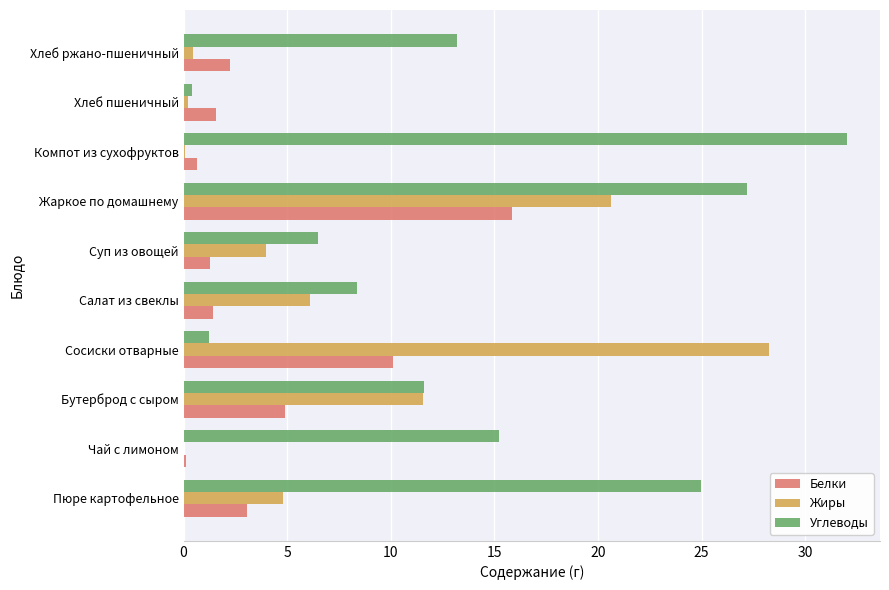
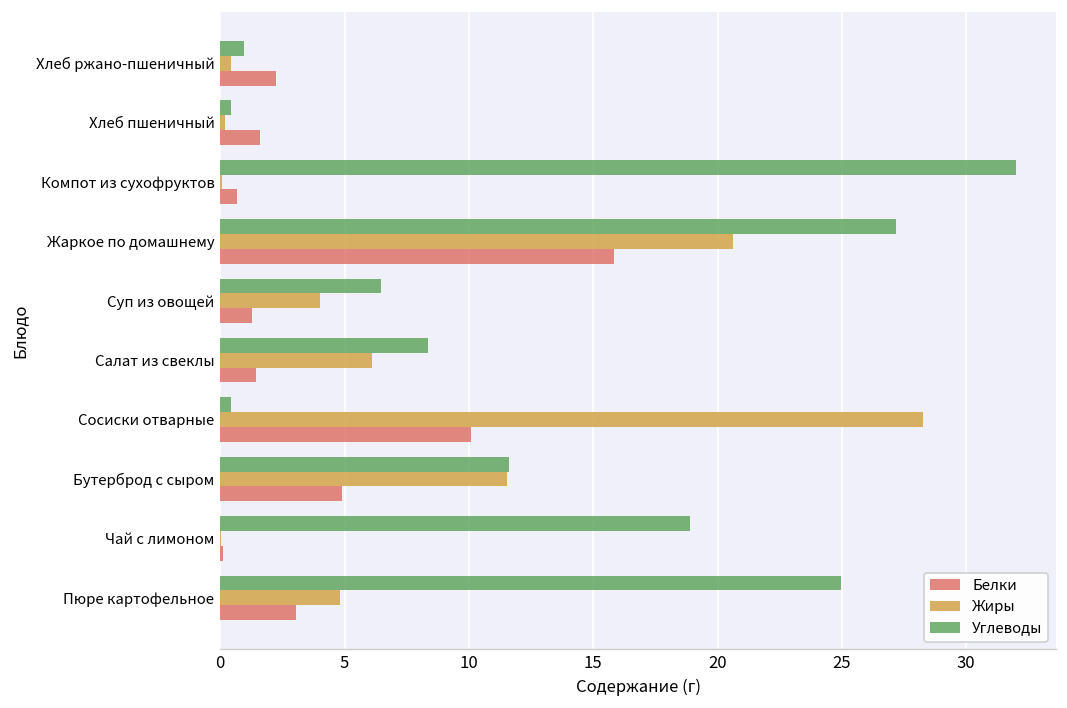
Углеводы, Хлеб ржано-пшеничный: 13.2 -> 1.0
Углеводы, Сосиски отварные: 1.2 -> 0.5
Углеводы, Чай с лимоном: 15.2 -> 18.9
